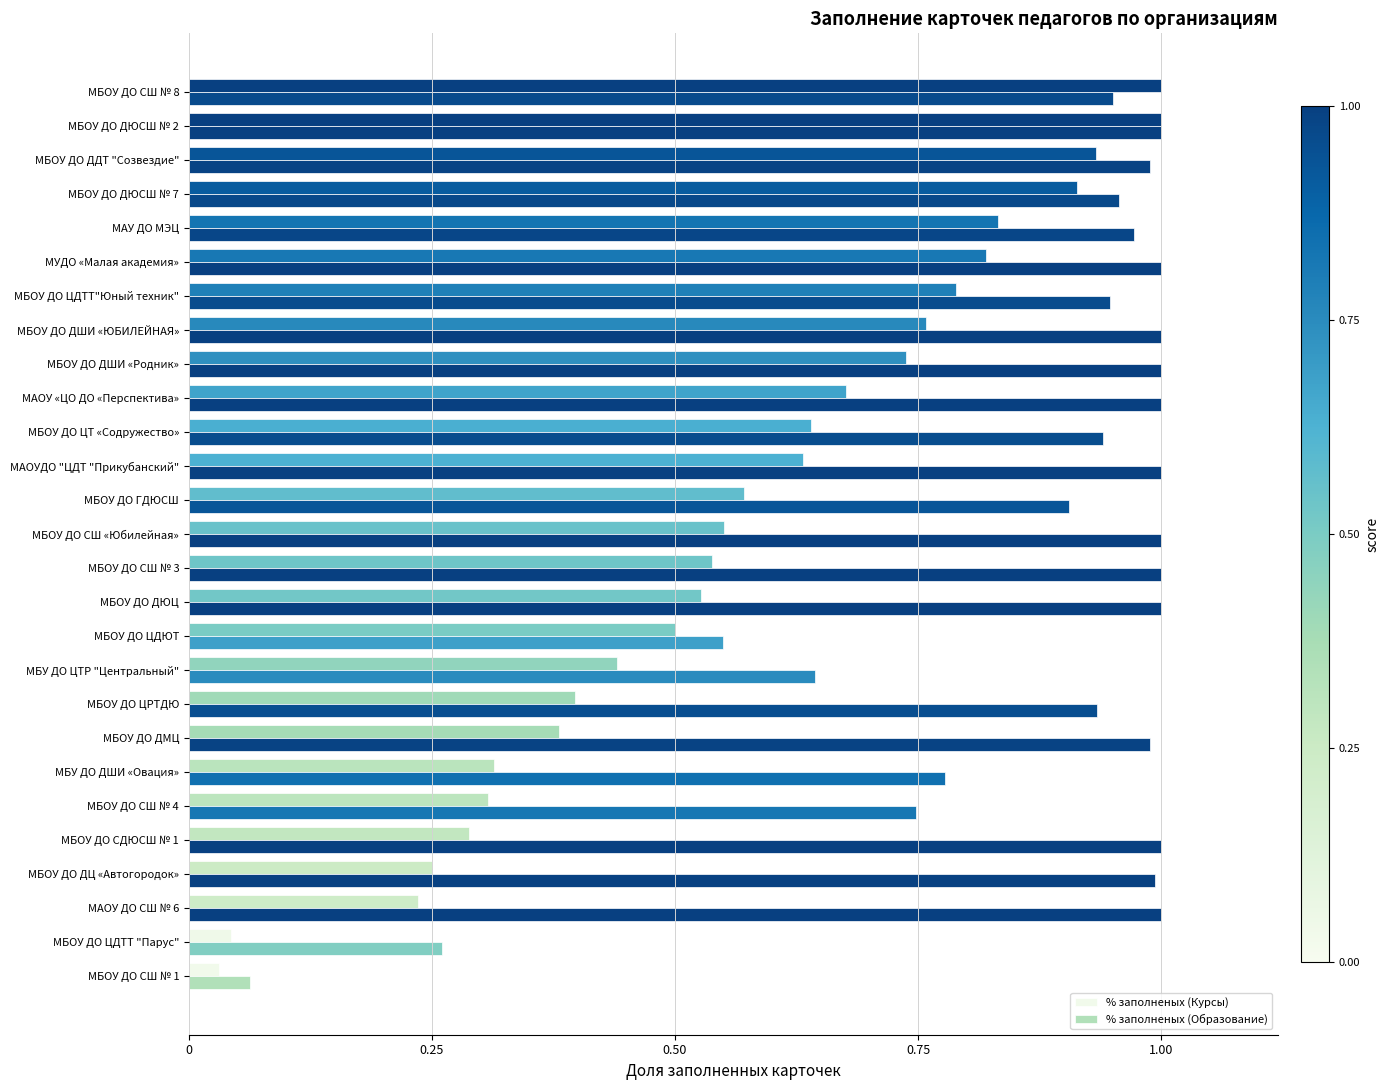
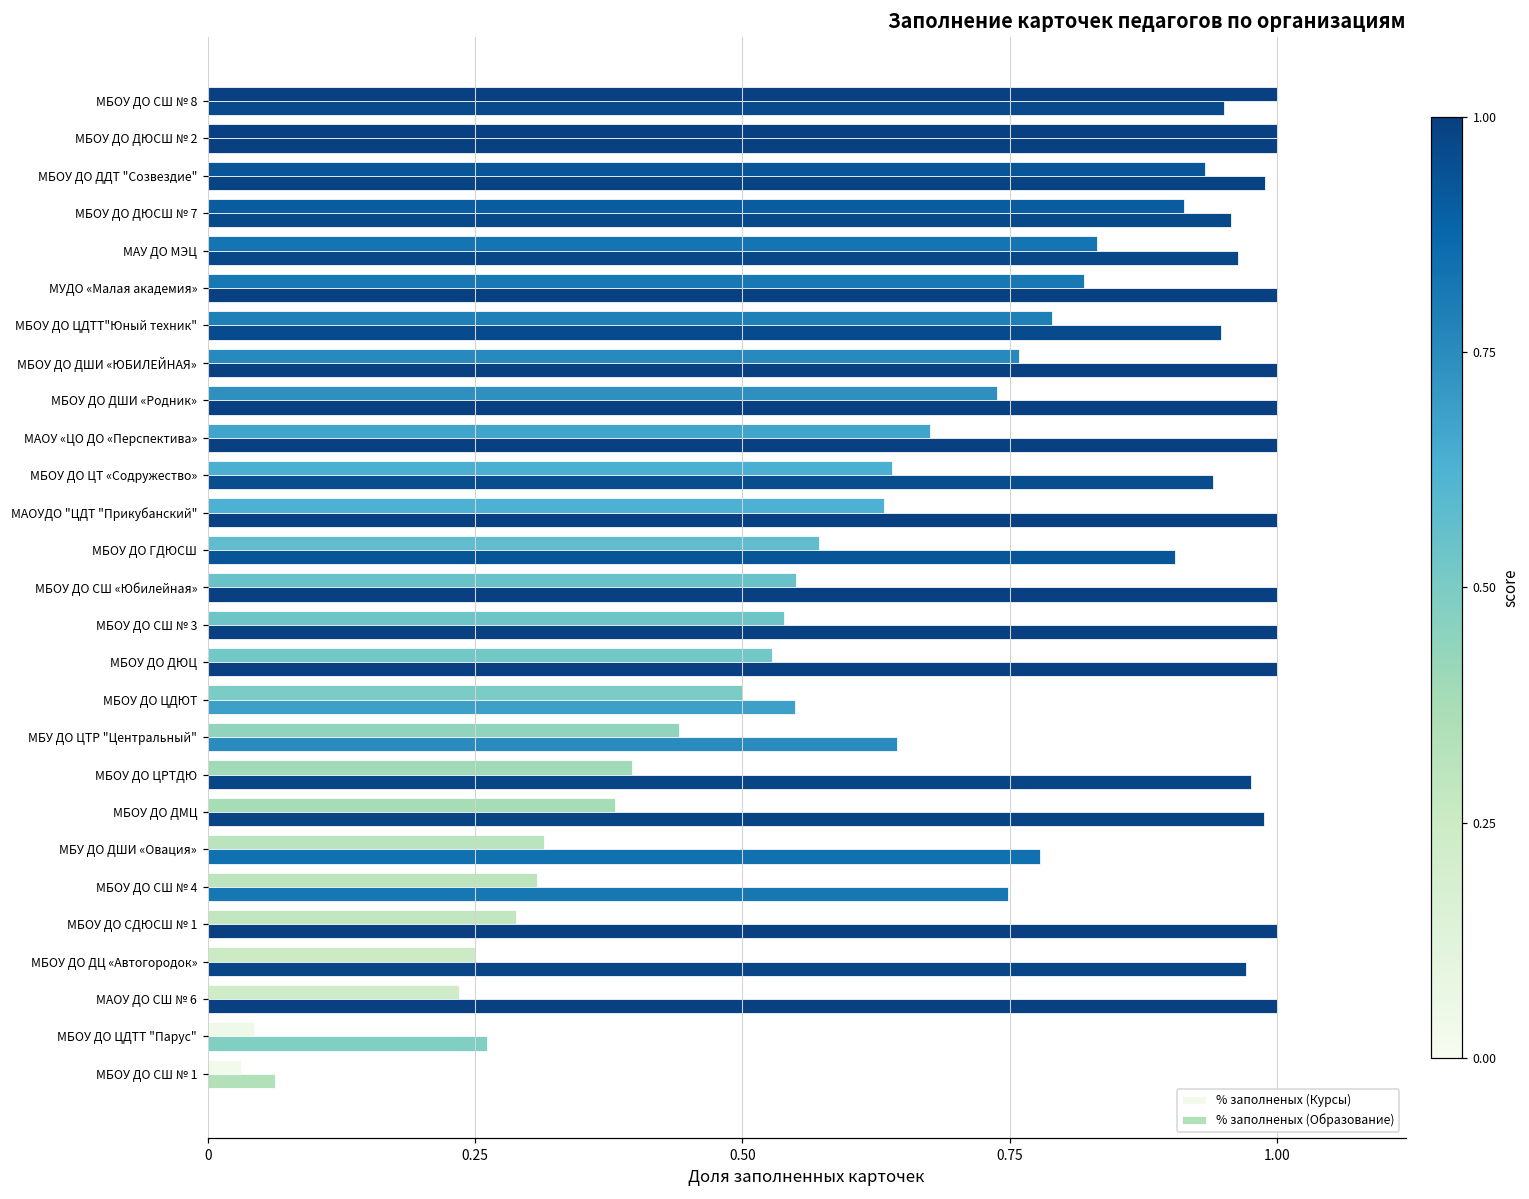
% заполненых (Образование), МАУ ДО МЭЦ: 0.97 -> 0.96
% заполненых (Образование), МБОУ ДО ЦРТДЮ: 0.93 -> 0.98
% заполненых (Образование), МБОУ ДО ДЦ «Автогородок»: 0.99 -> 0.97
